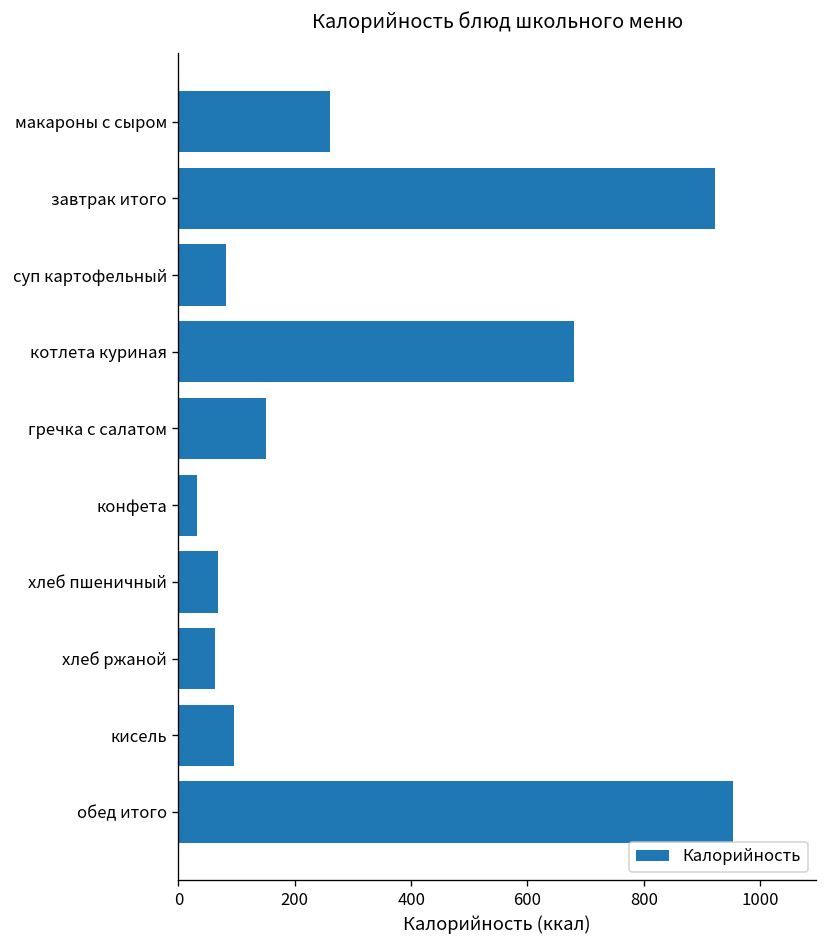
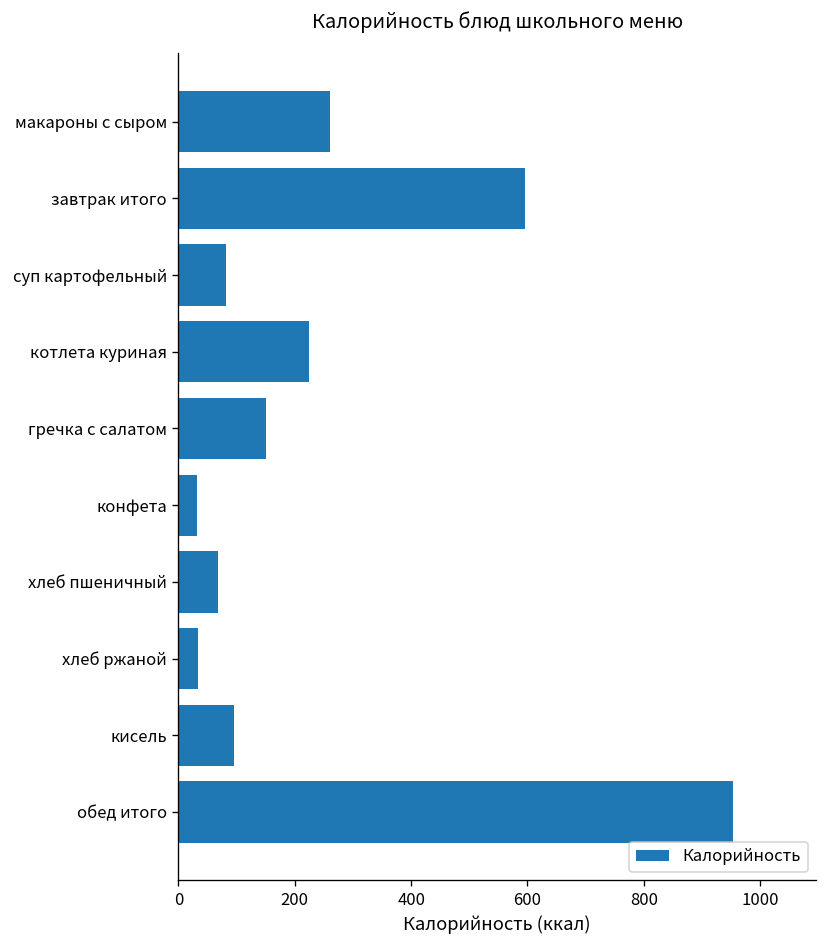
завтрак итого: 920 -> 600
котлета куриная: 680 -> 230
хлеб ржаной: 60 -> 30
